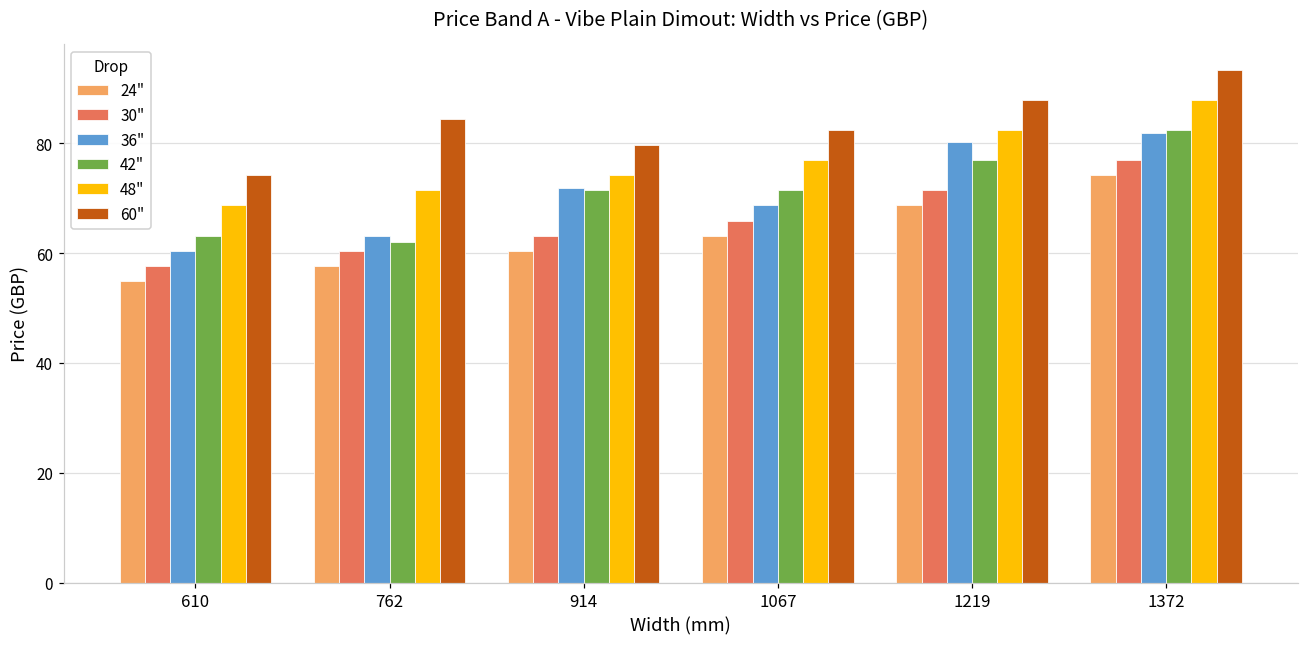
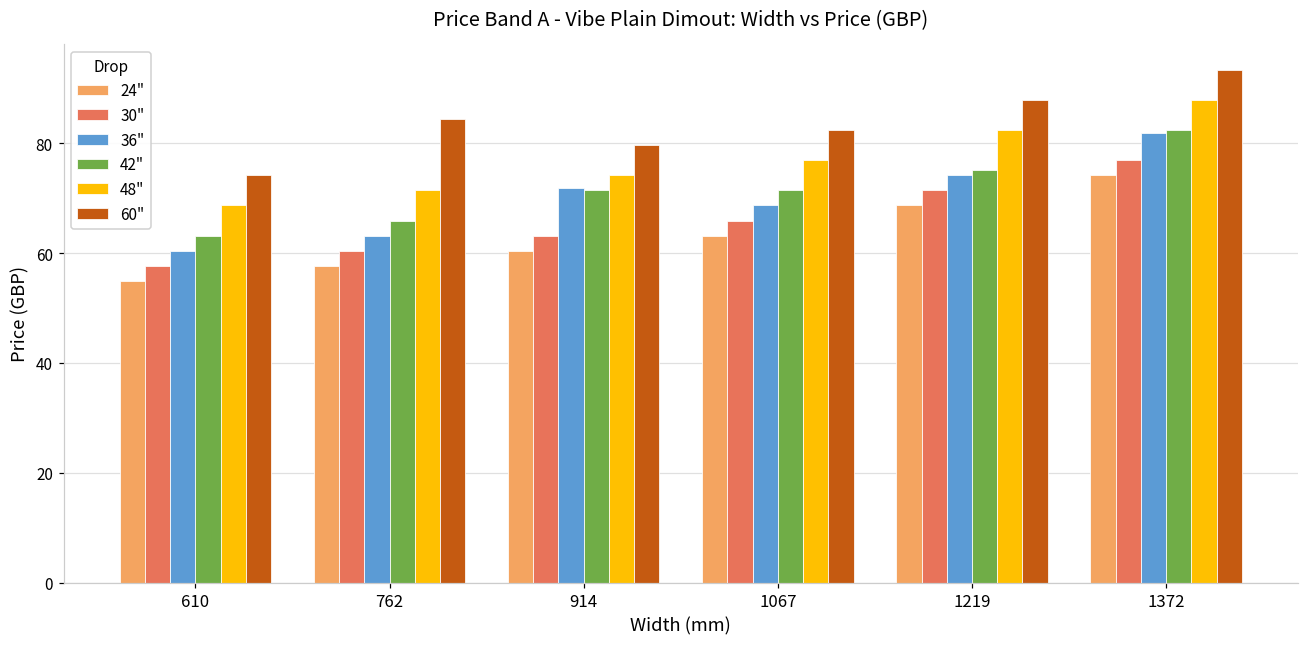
42", 762: 62 -> 66
36", 1219: 80 -> 74
42", 1219: 77 -> 75
